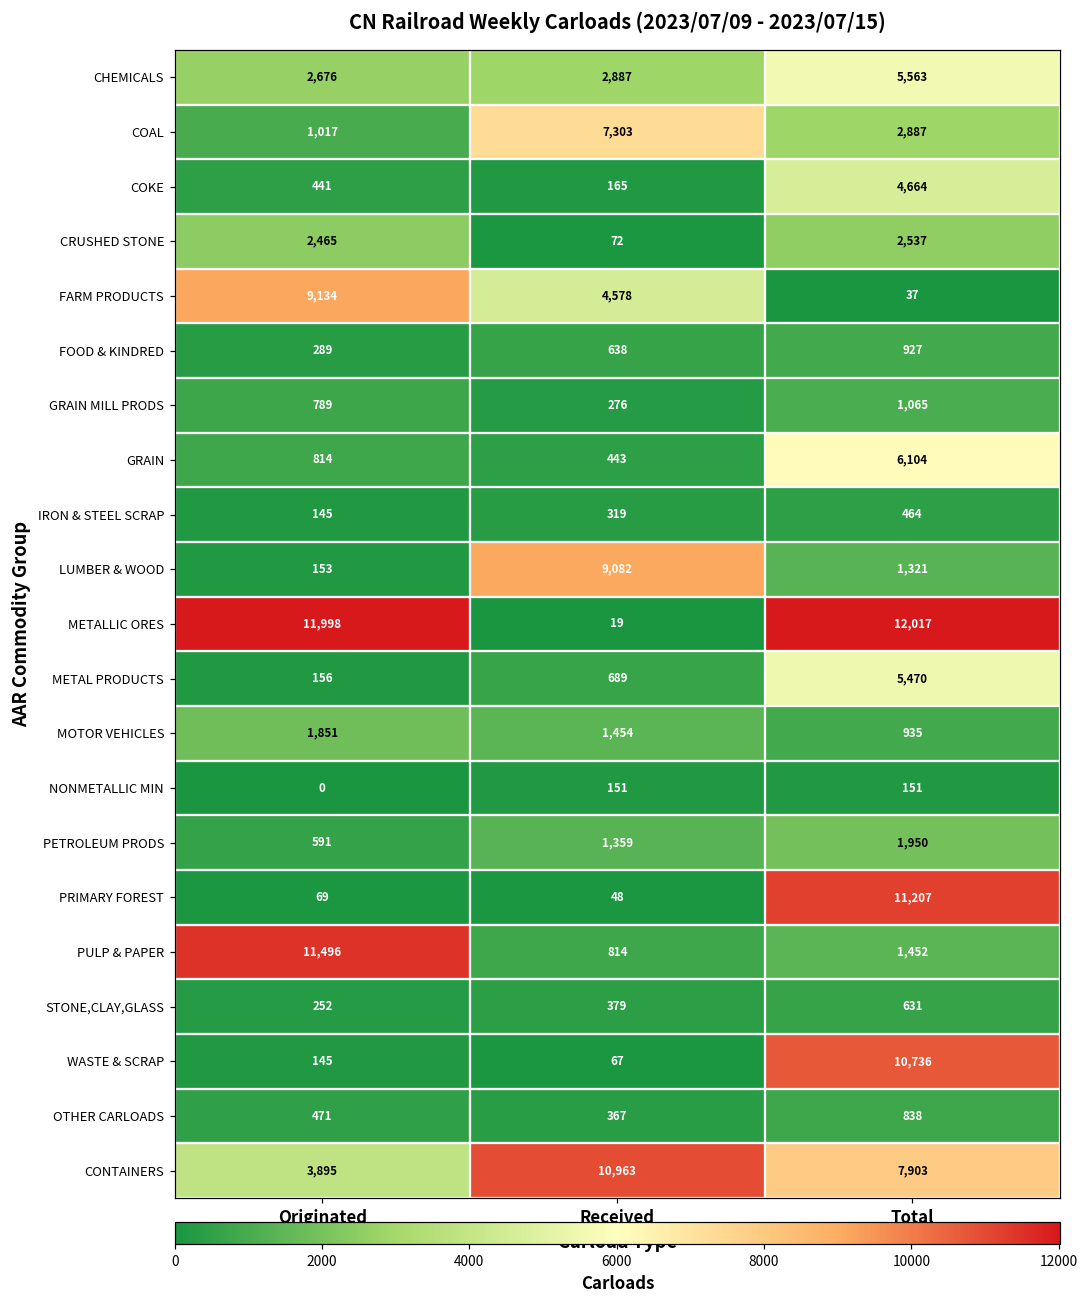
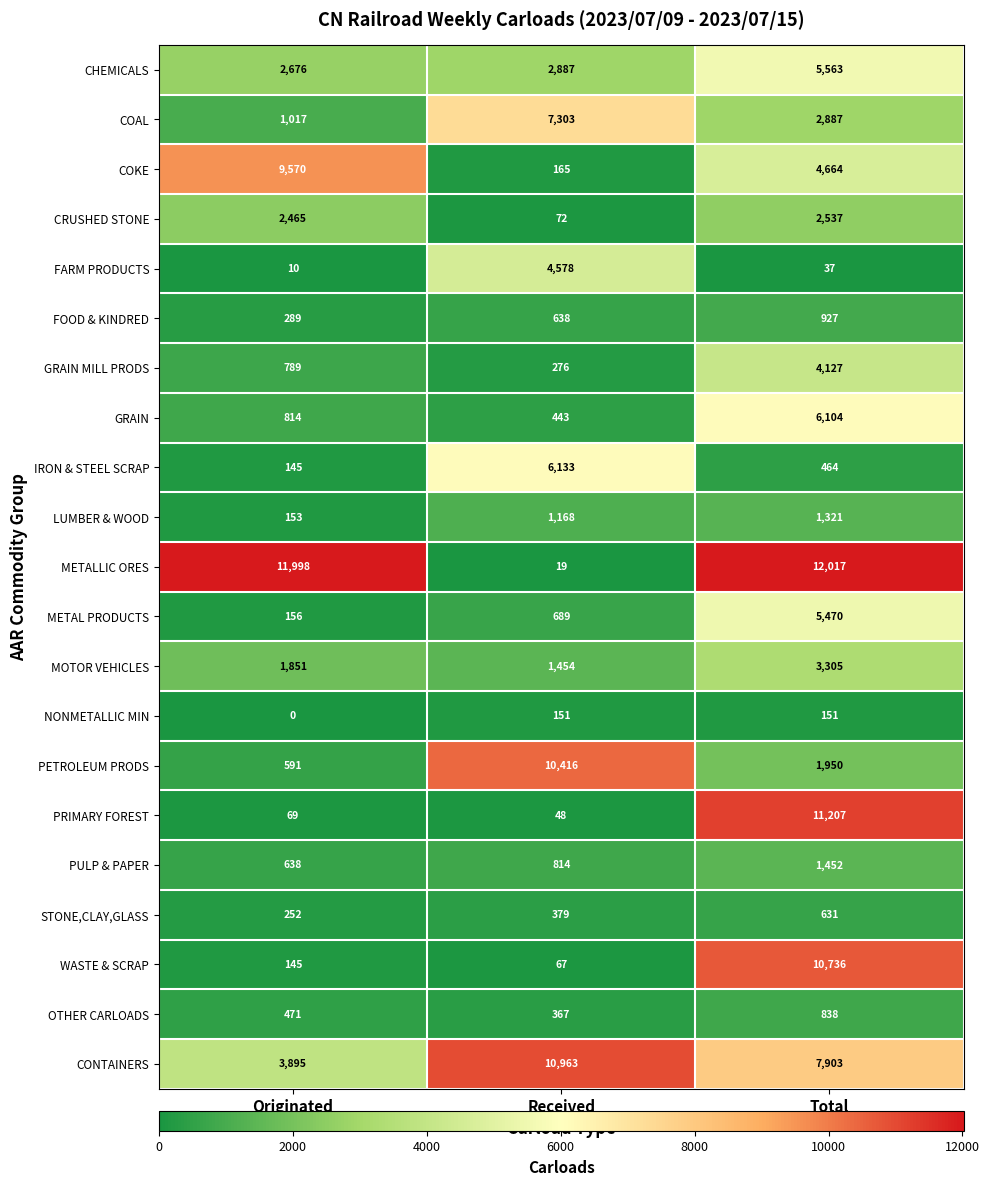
COKE, Originated: 441 -> 9,570
FARM PRODUCTS, Originated: 9,134 -> 10
GRAIN MILL PRODS, Total: 1,065 -> 4,127
IRON & STEEL SCRAP, Received: 319 -> 6,133
LUMBER & WOOD, Received: 9,082 -> 1,168
MOTOR VEHICLES, Total: 935 -> 3,305
PETROLEUM PRODS, Received: 1,359 -> 10,416
PULP & PAPER, Originated: 11,496 -> 638
